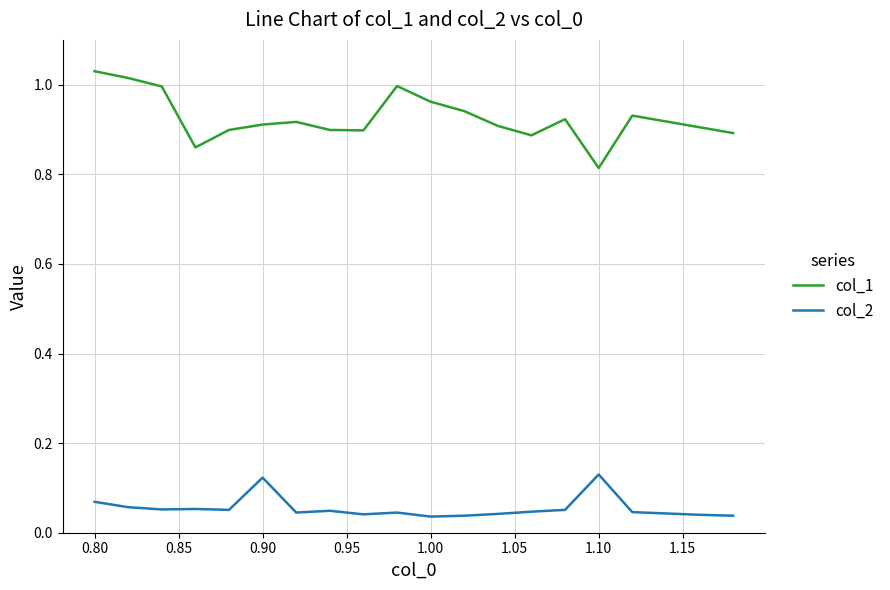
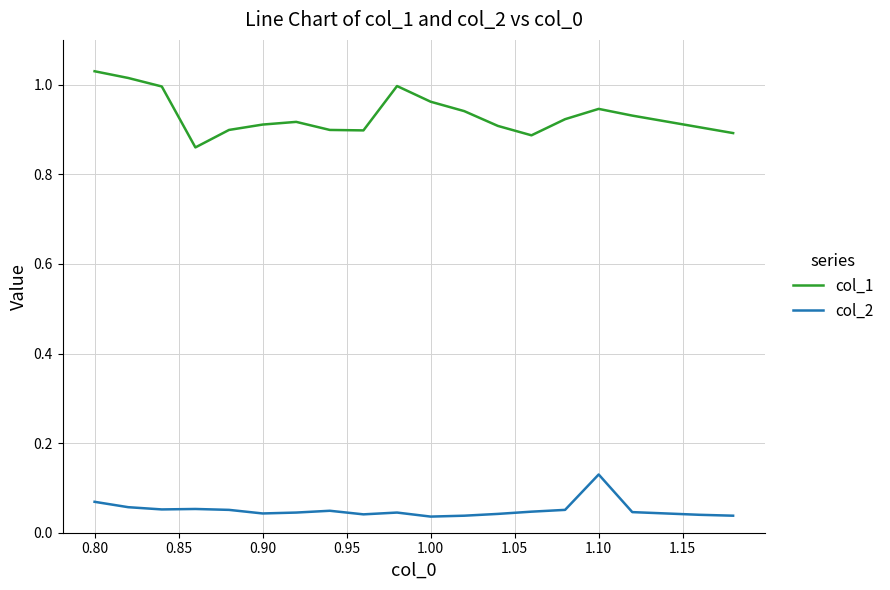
col_2, 0.90: 0.12 -> 0.04
col_1, 1.10: 0.81 -> 0.95
